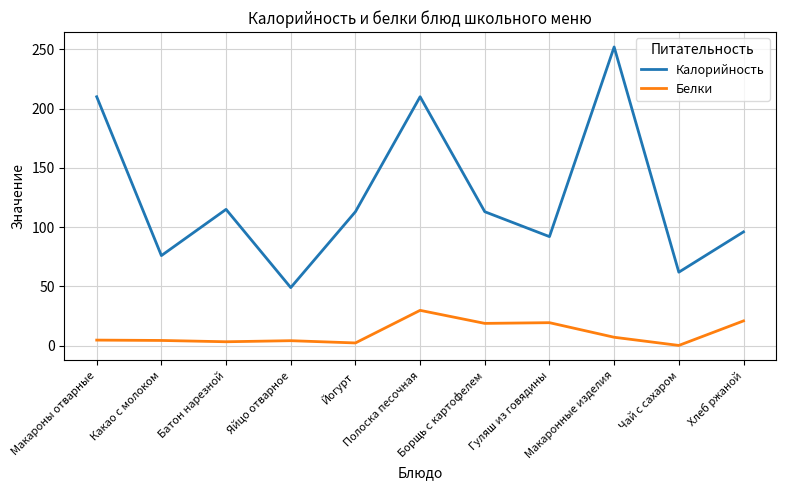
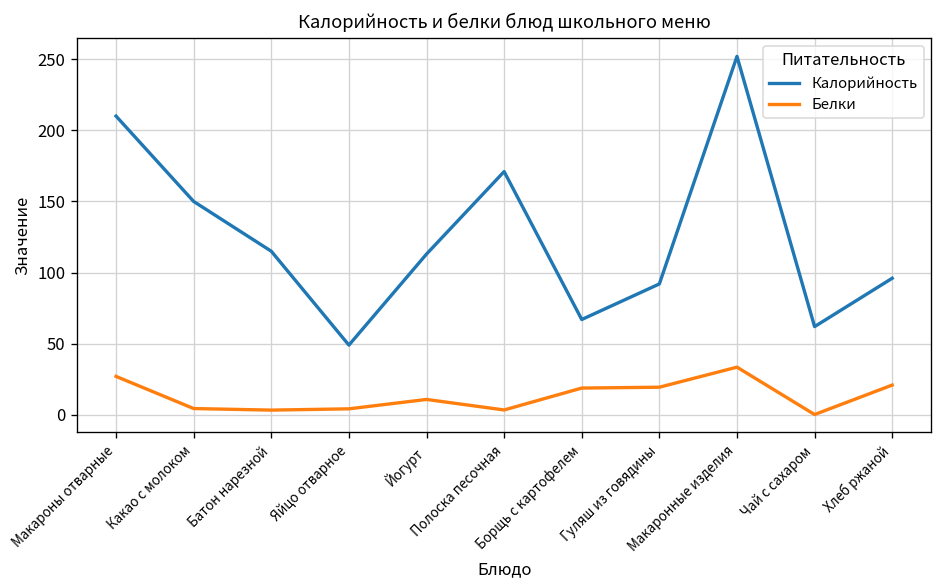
Белки, Макароны отварные: 5 -> 27
Калорийность, Какао с молоком: 76 -> 150
Белки, Йогурт: 2 -> 11
Калорийность, Полоска песочная: 210 -> 171
Белки, Полоска песочная: 30 -> 3
Калорийность, Борщь с картофелем: 113 -> 67
Белки, Макаронные изделия: 7 -> 34
